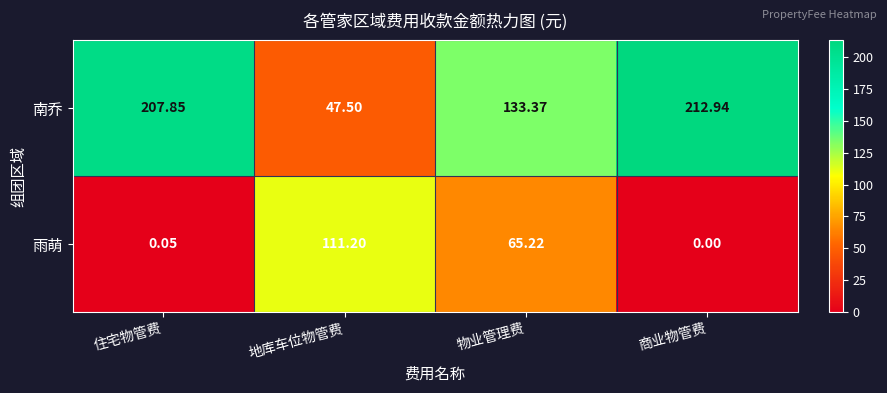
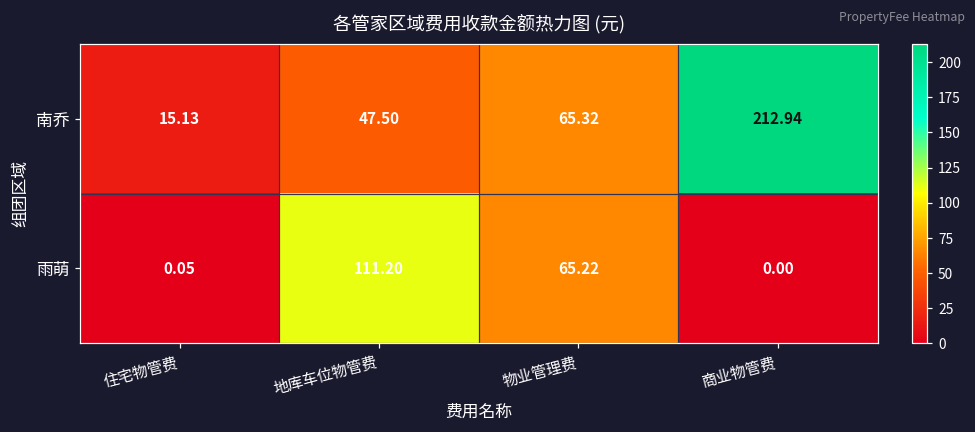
南乔, 住宅物管费: 207.85 -> 15.13
南乔, 物业管理费: 133.37 -> 65.32
